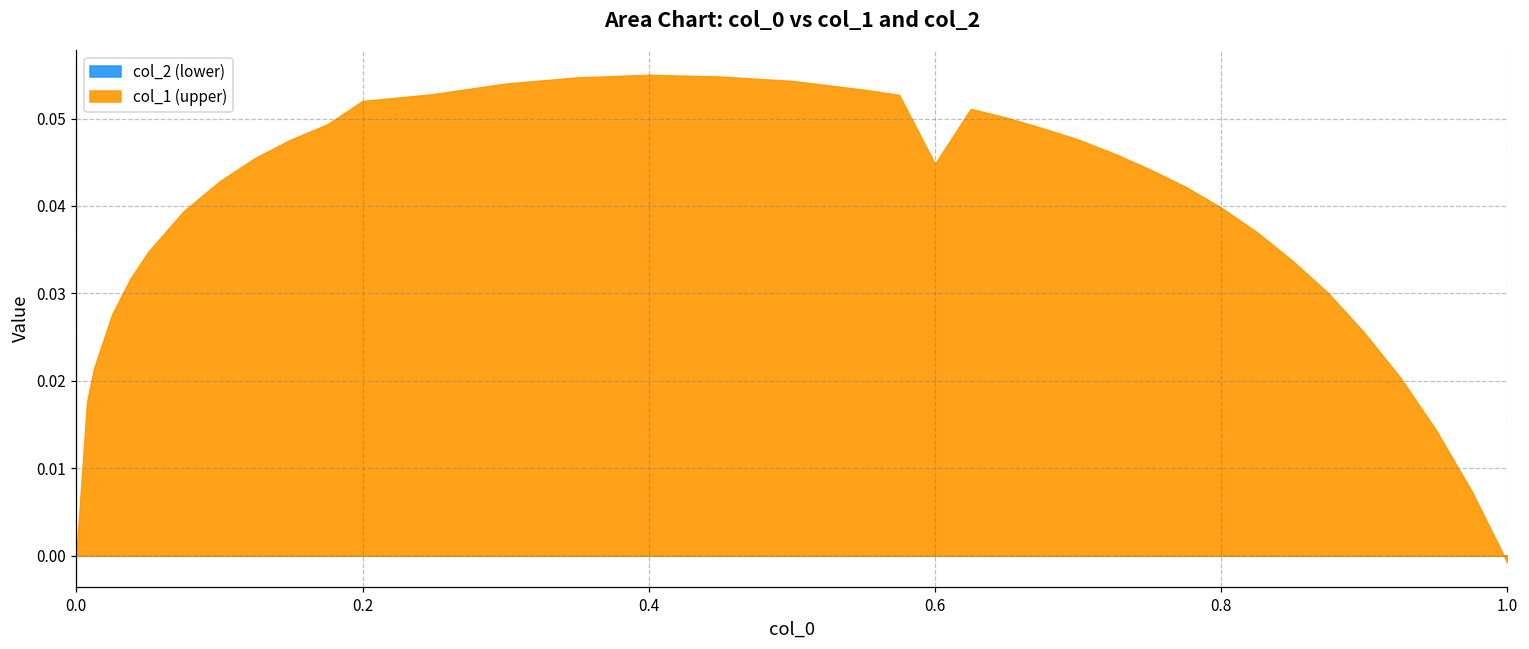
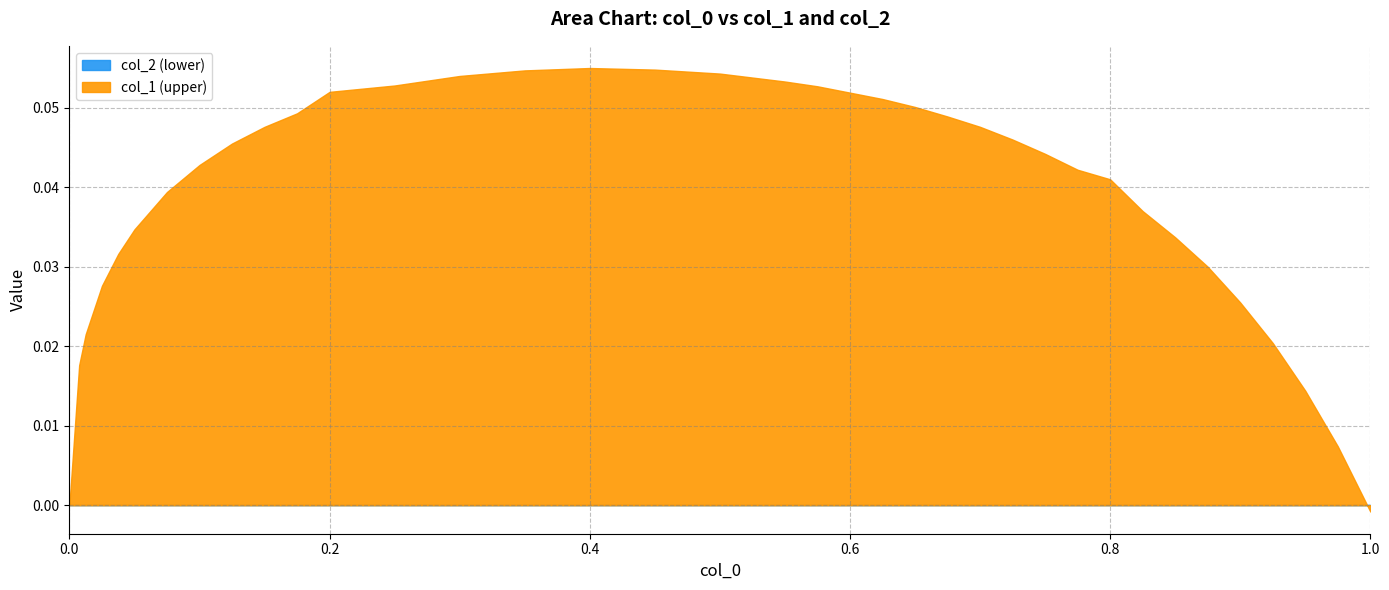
col_1 (upper), 0.6: 0.045 -> 0.052
col_1 (upper), 0.8: 0.040 -> 0.041
